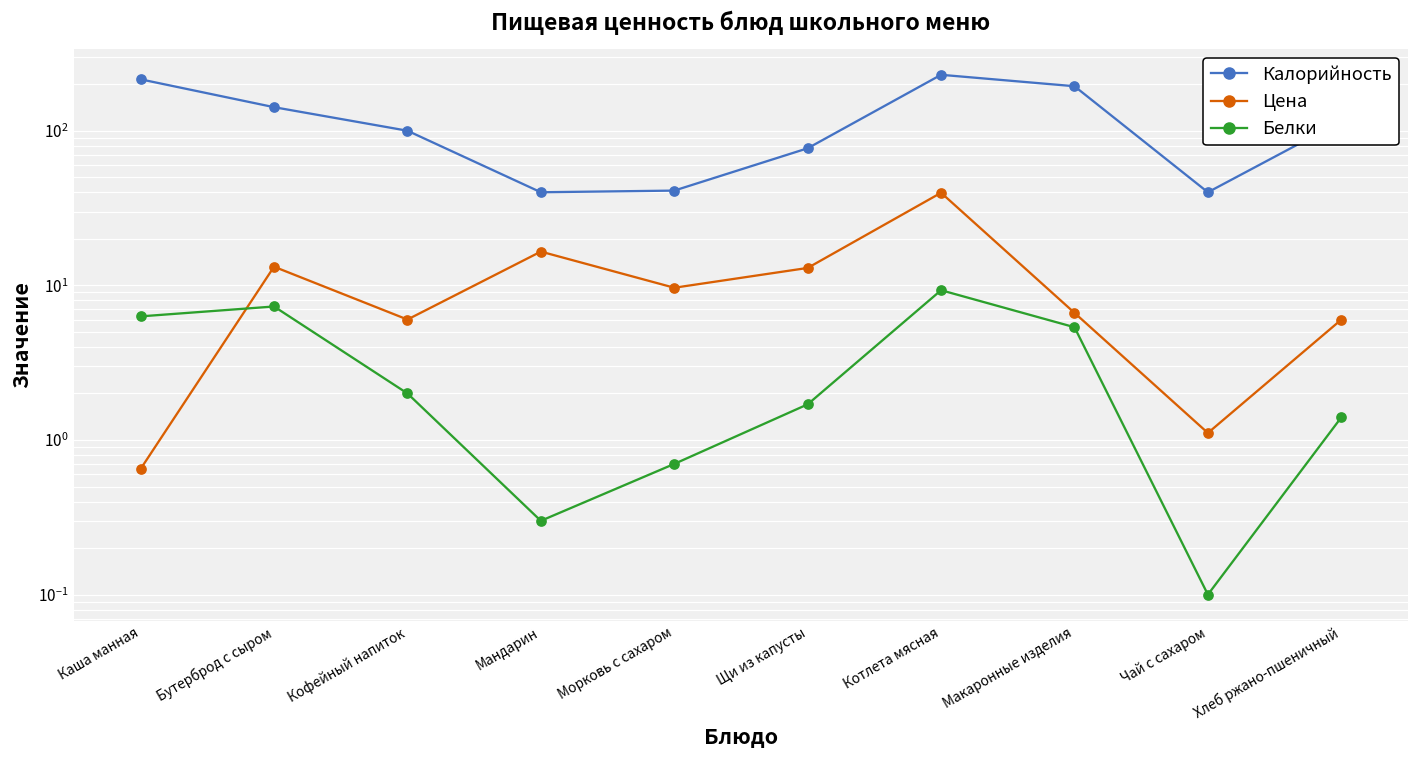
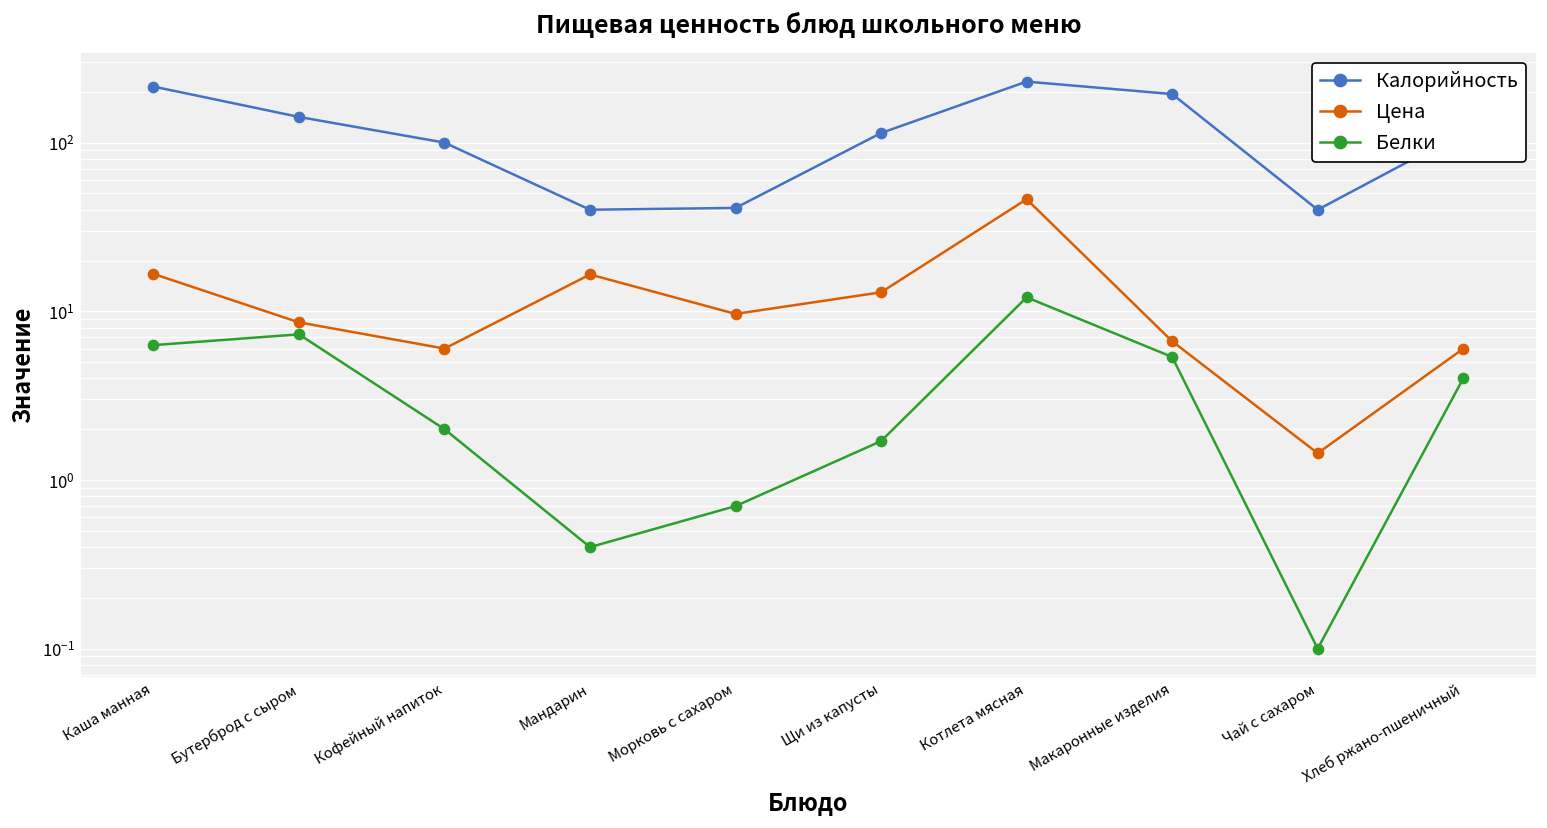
Цена, Каша манная: 0.7 -> 17
Цена, Бутерброд с сыром: 13 -> 9
Белки, Мандарин: 0.3 -> 0.4
Калорийность, Щи из капусты: 80 -> 110
Цена, Котлета мясная: 40 -> 46
Белки, Котлета мясная: 9 -> 12
Цена, Чай с сахаром: 1.1 -> 1.4
Белки, Хлеб ржано-пшеничный: 1.4 -> 4.0
